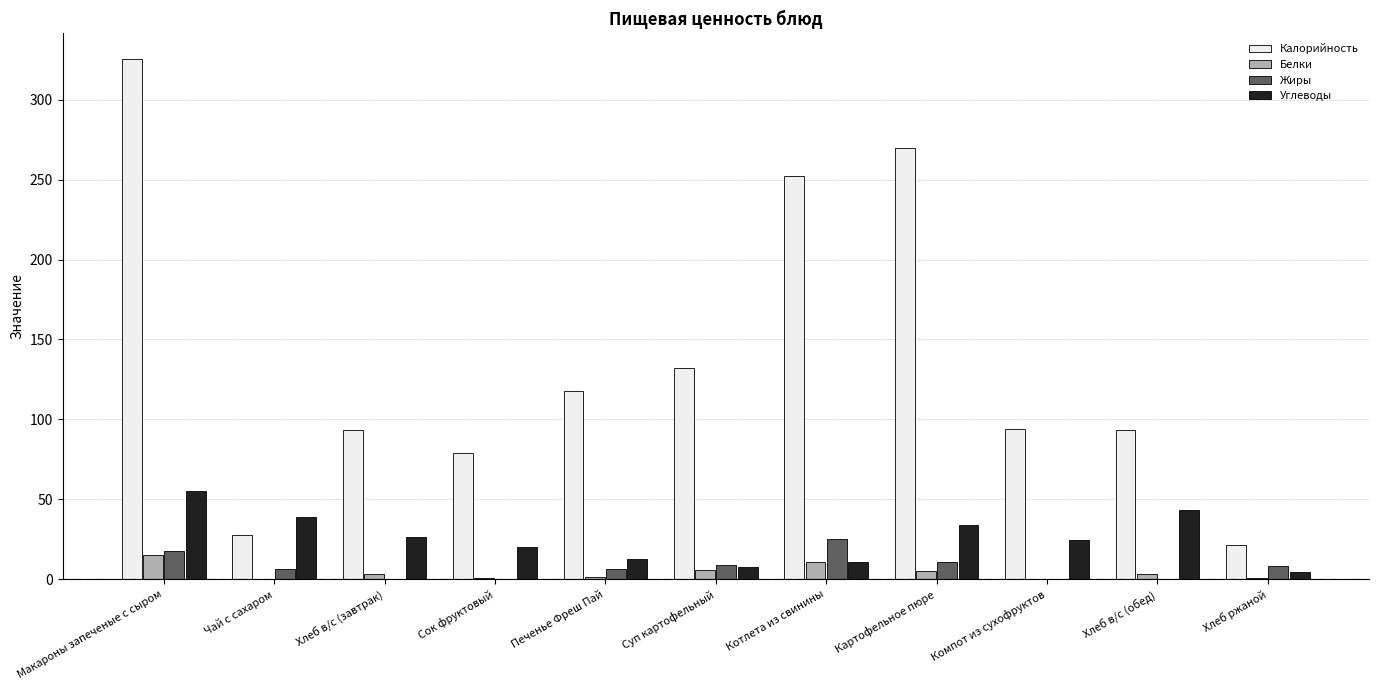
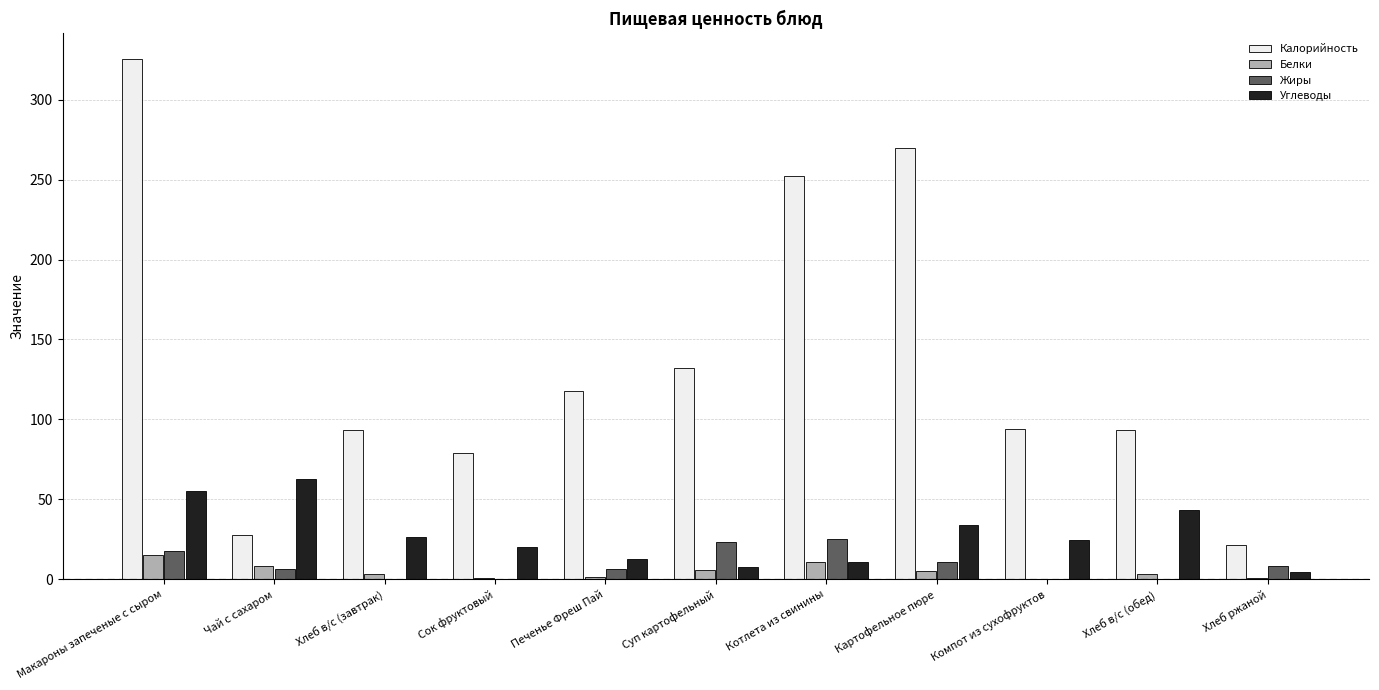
Белки, Чай с сахаром: 0 -> 8
Углеводы, Чай с сахаром: 39 -> 63
Жиры, Суп картофельный: 9 -> 23
